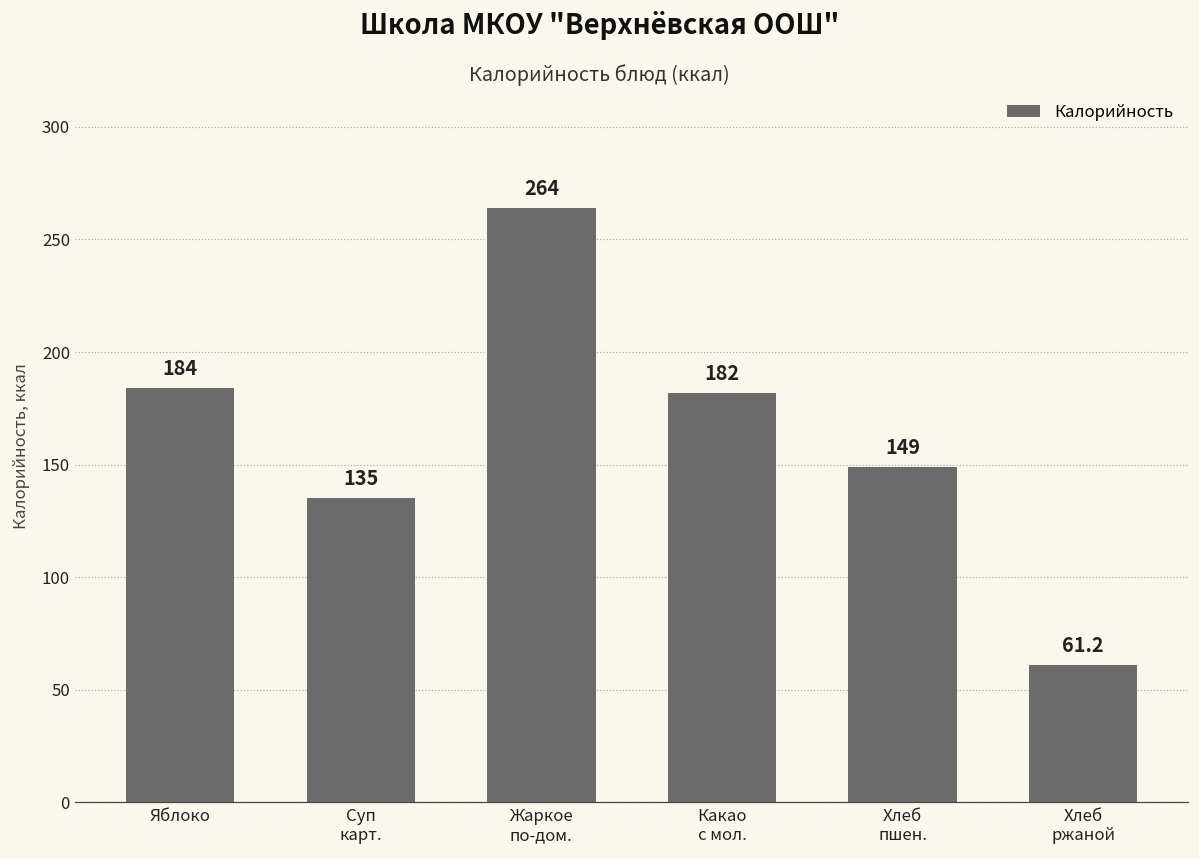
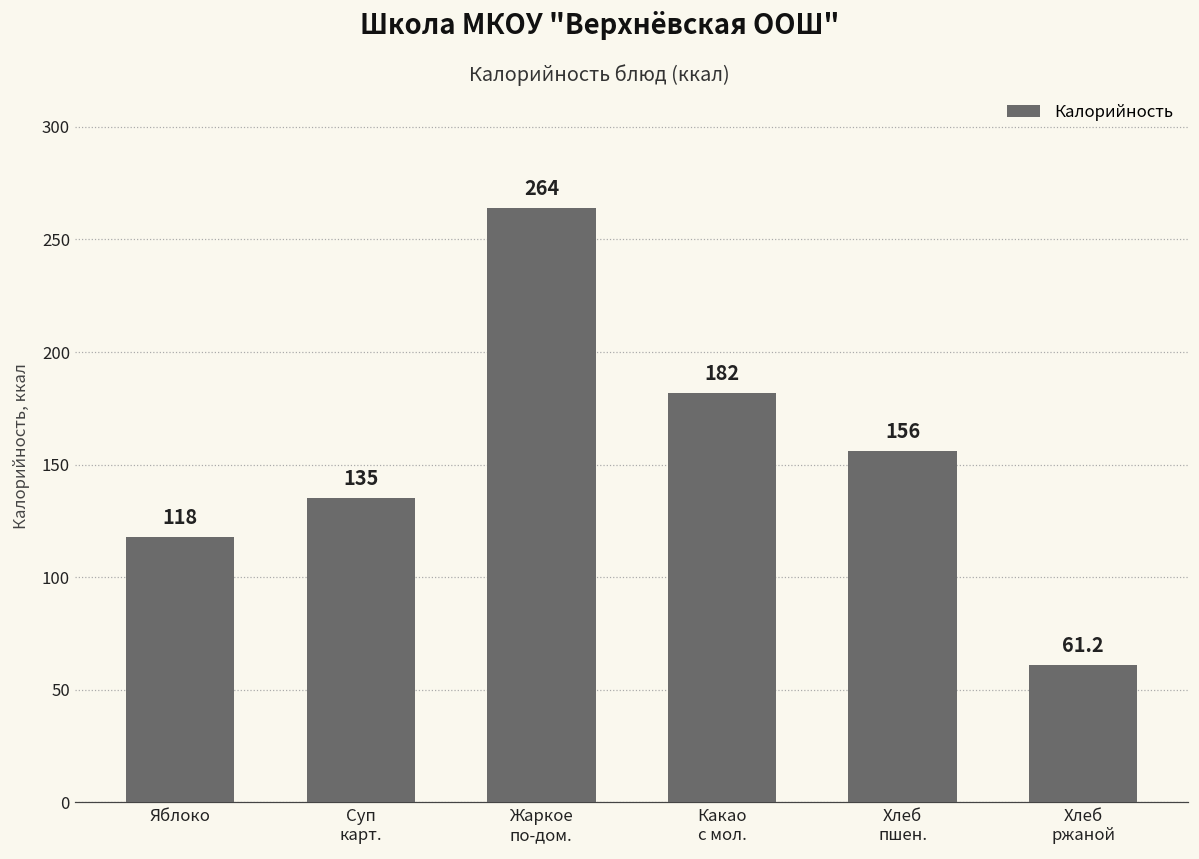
Яблоко: 184 -> 118
Хлеб пшен.: 149 -> 156
